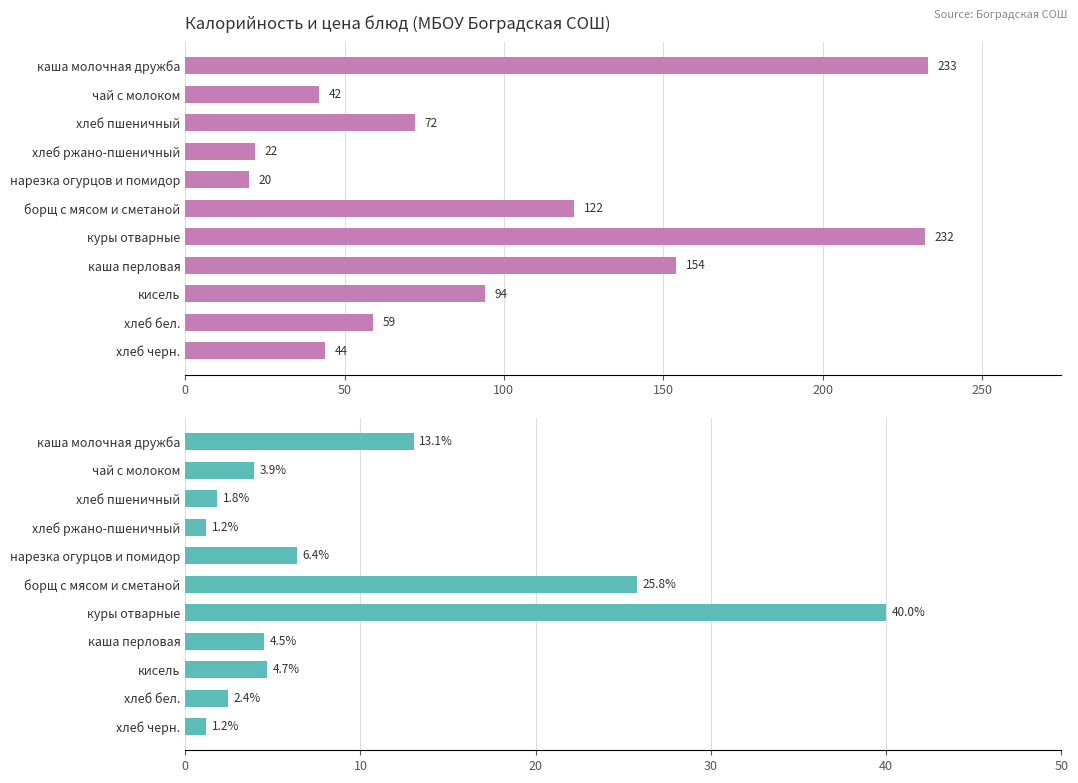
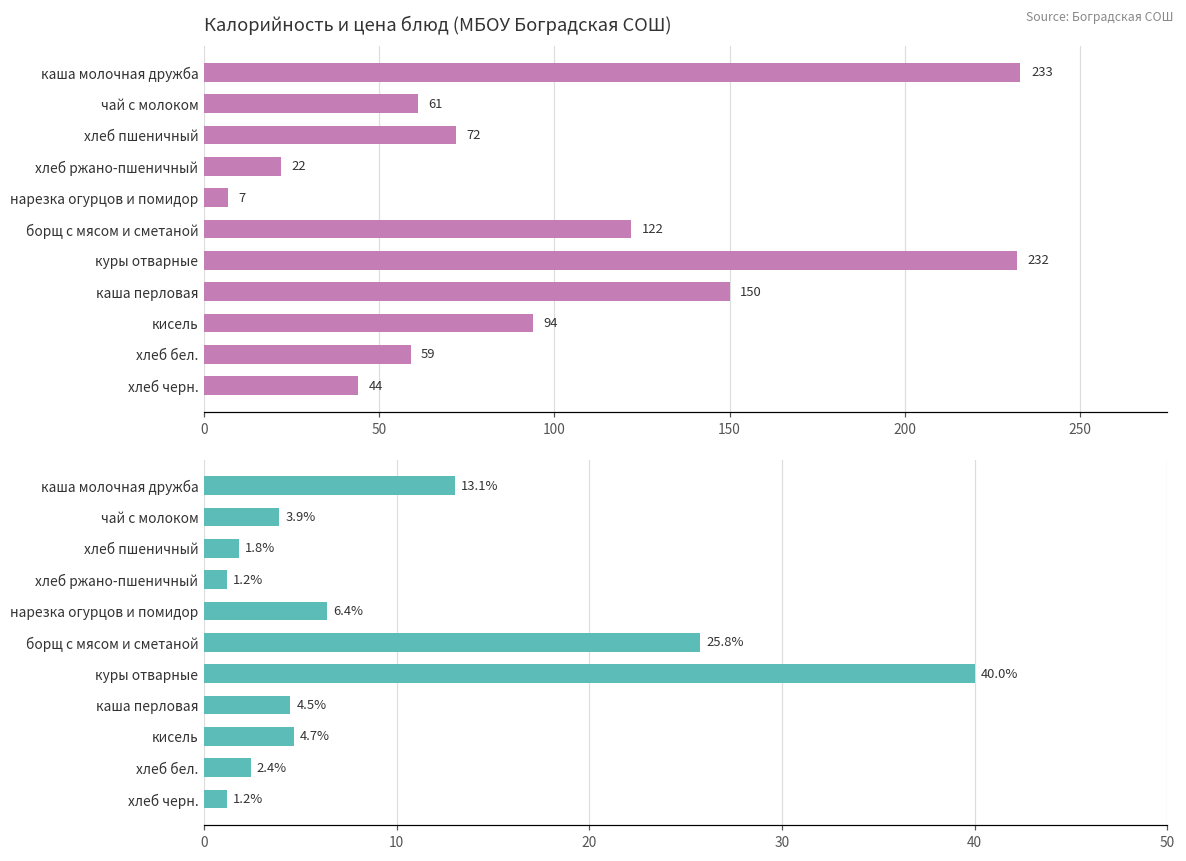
Калорийность и цена блюд (МБОУ Боградская СОШ), чай с молоком: 42 -> 61
Калорийность и цена блюд (МБОУ Боградская СОШ), нарезка огурцов и помидор: 20 -> 7
Калорийность и цена блюд (МБОУ Боградская СОШ), каша перловая: 154 -> 150
